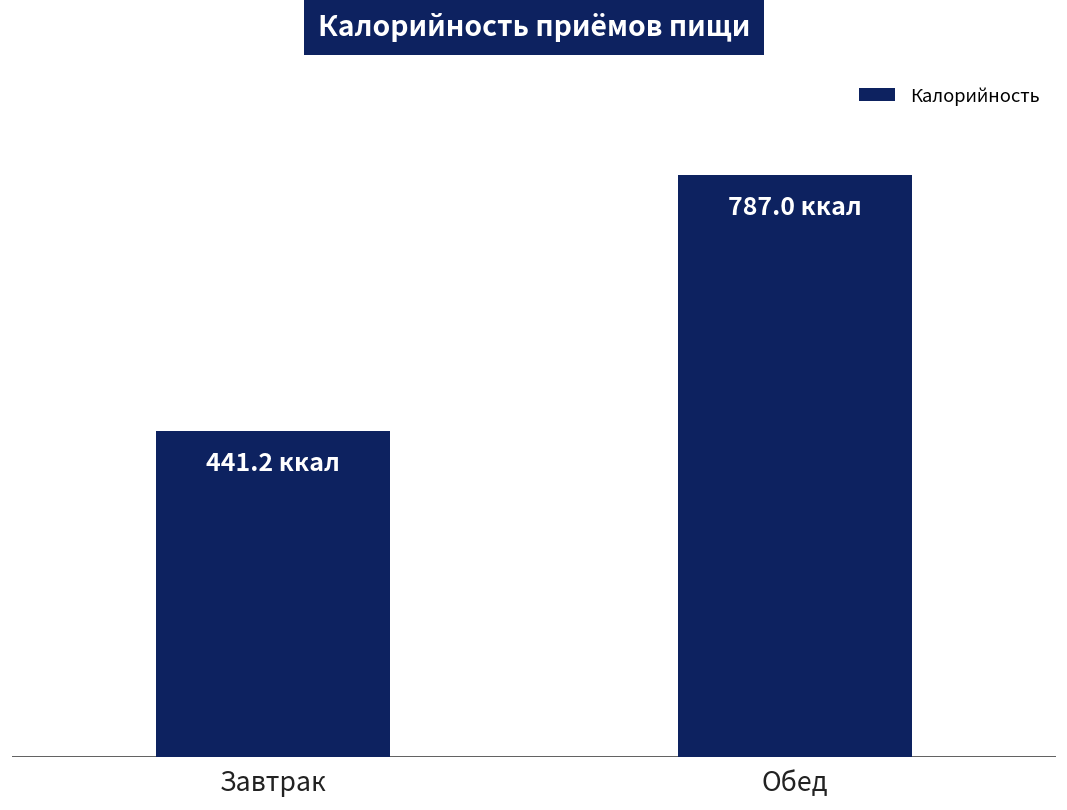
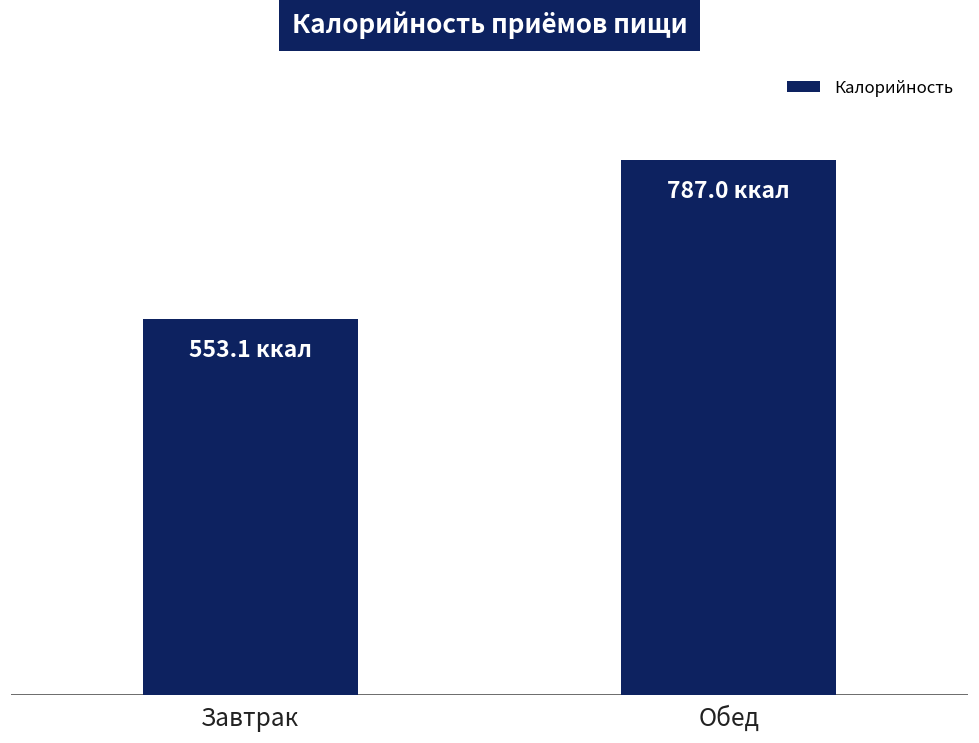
Завтрак: 441.2 -> 553.1
